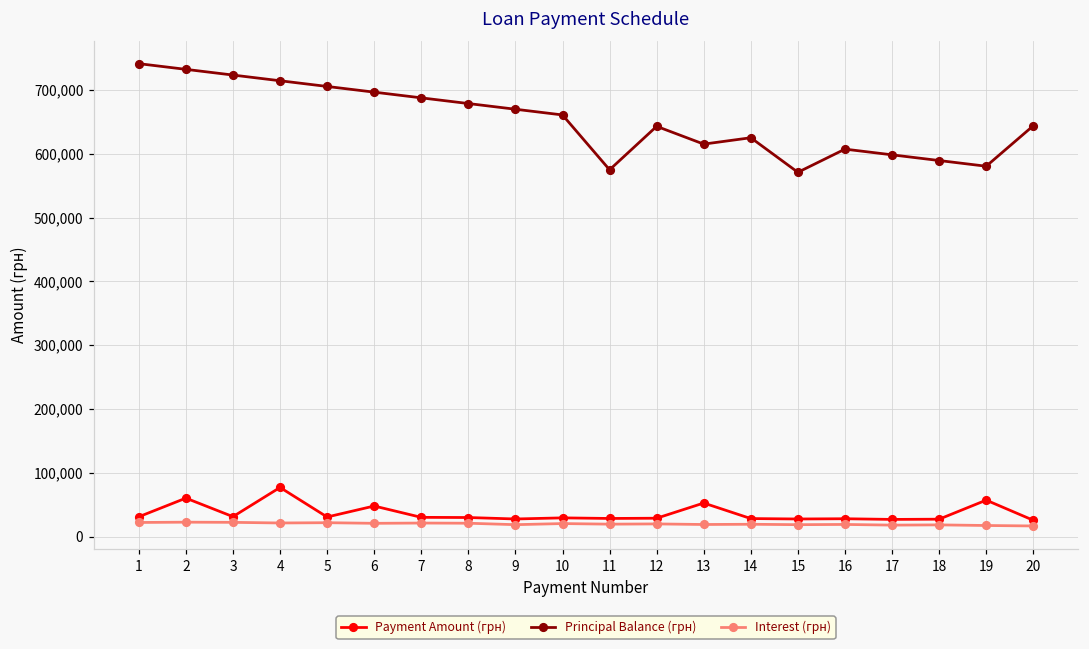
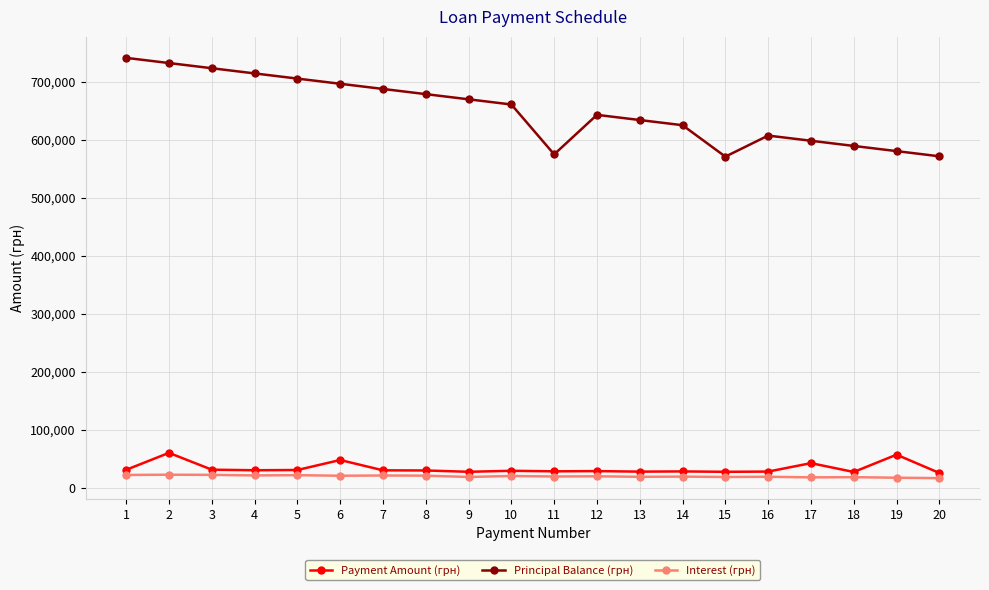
Payment Amount (грн), 4: 80,000 -> 30,000
Payment Amount (грн), 13: 50,000 -> 30,000
Principal Balance (грн), 13: 620,000 -> 630,000
Payment Amount (грн), 17: 30,000 -> 40,000
Principal Balance (грн), 20: 640,000 -> 570,000
